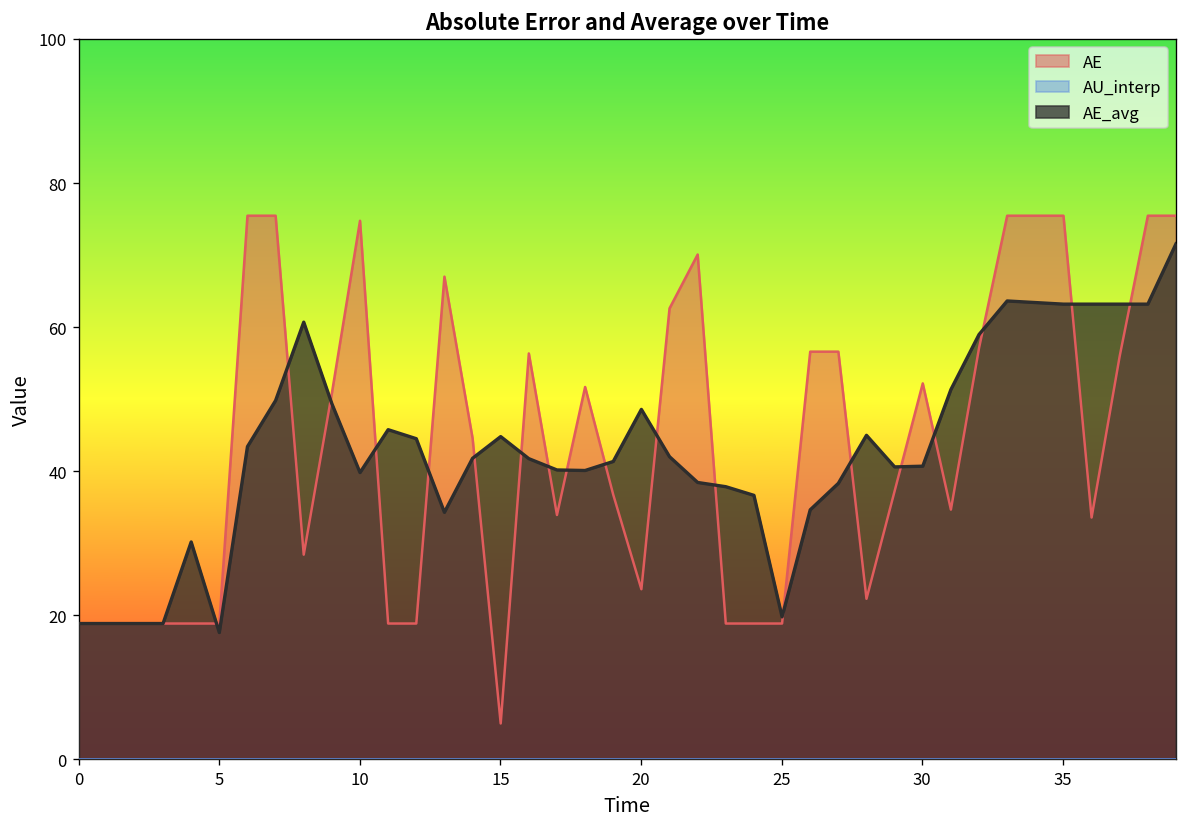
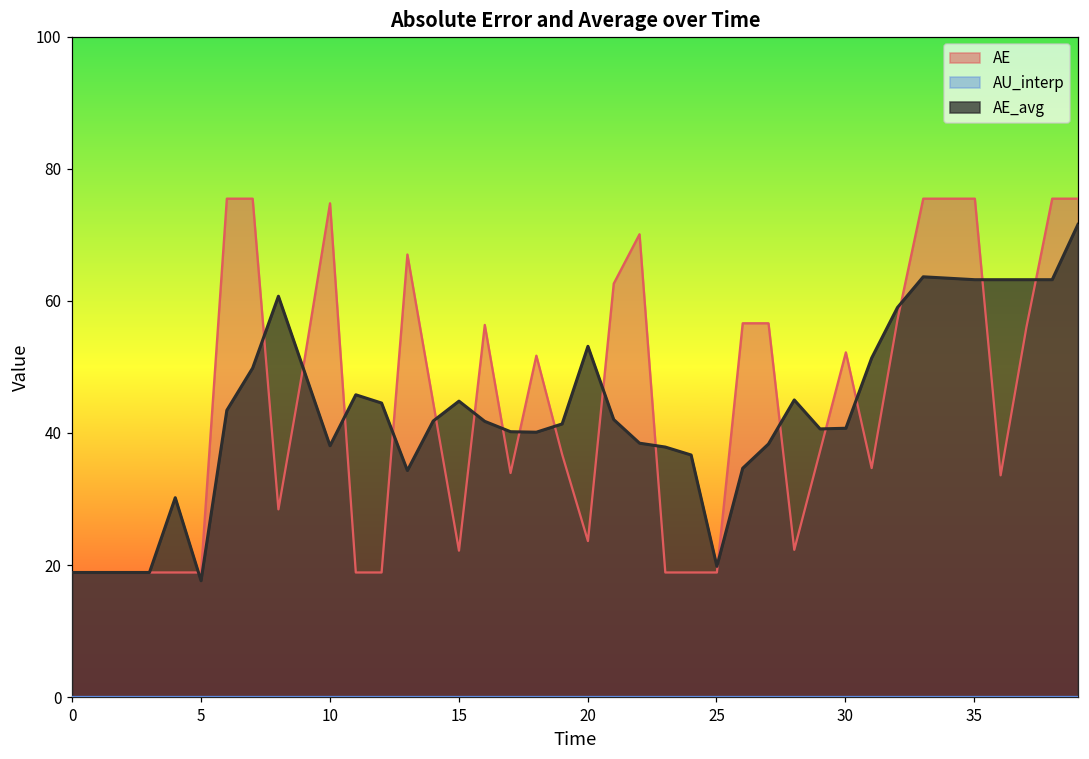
AE_avg, 10: 40 -> 38
AE, 15: 5 -> 22
AE_avg, 20: 49 -> 53
